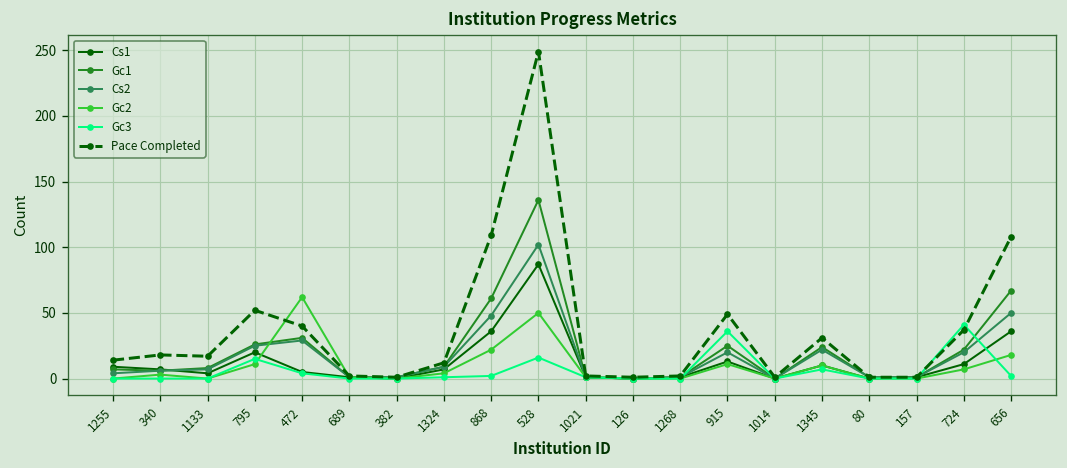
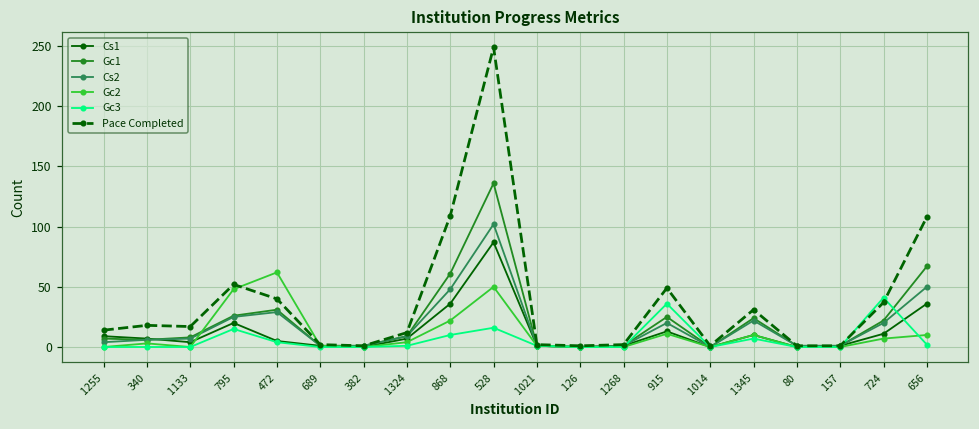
Gc2, 795: 11 -> 48
Gc3, 868: 2 -> 10
Gc2, 656: 18 -> 10
